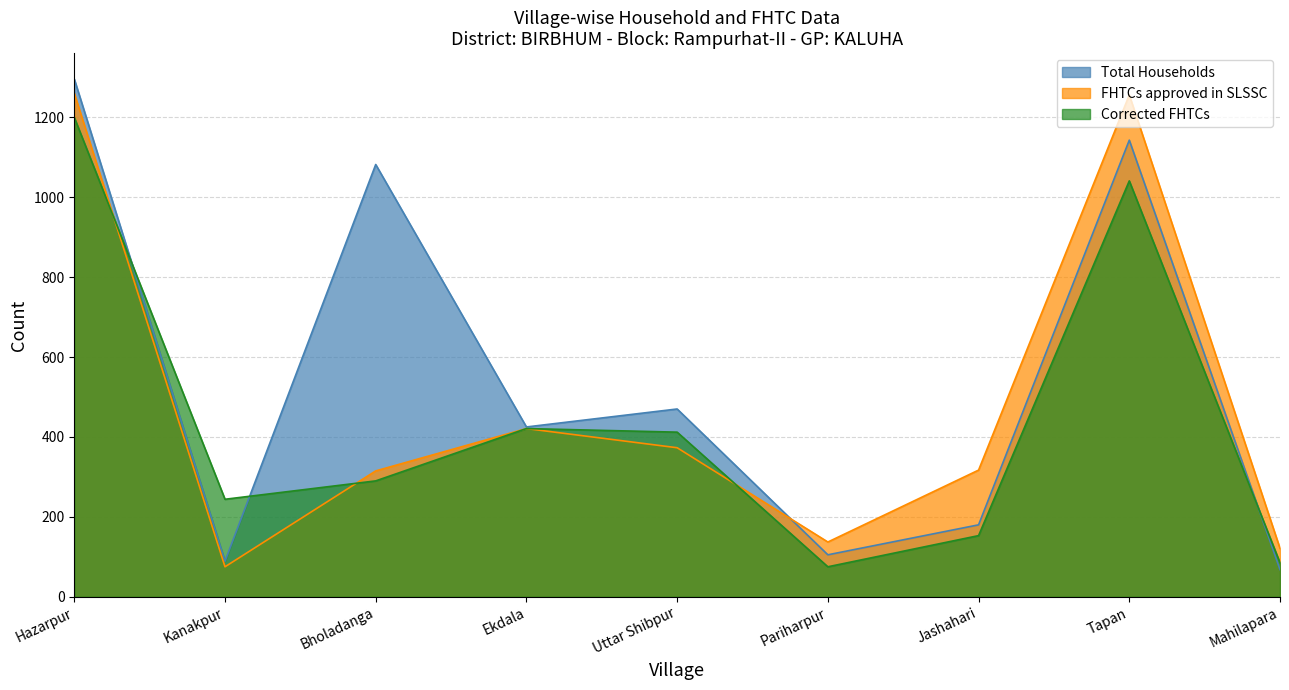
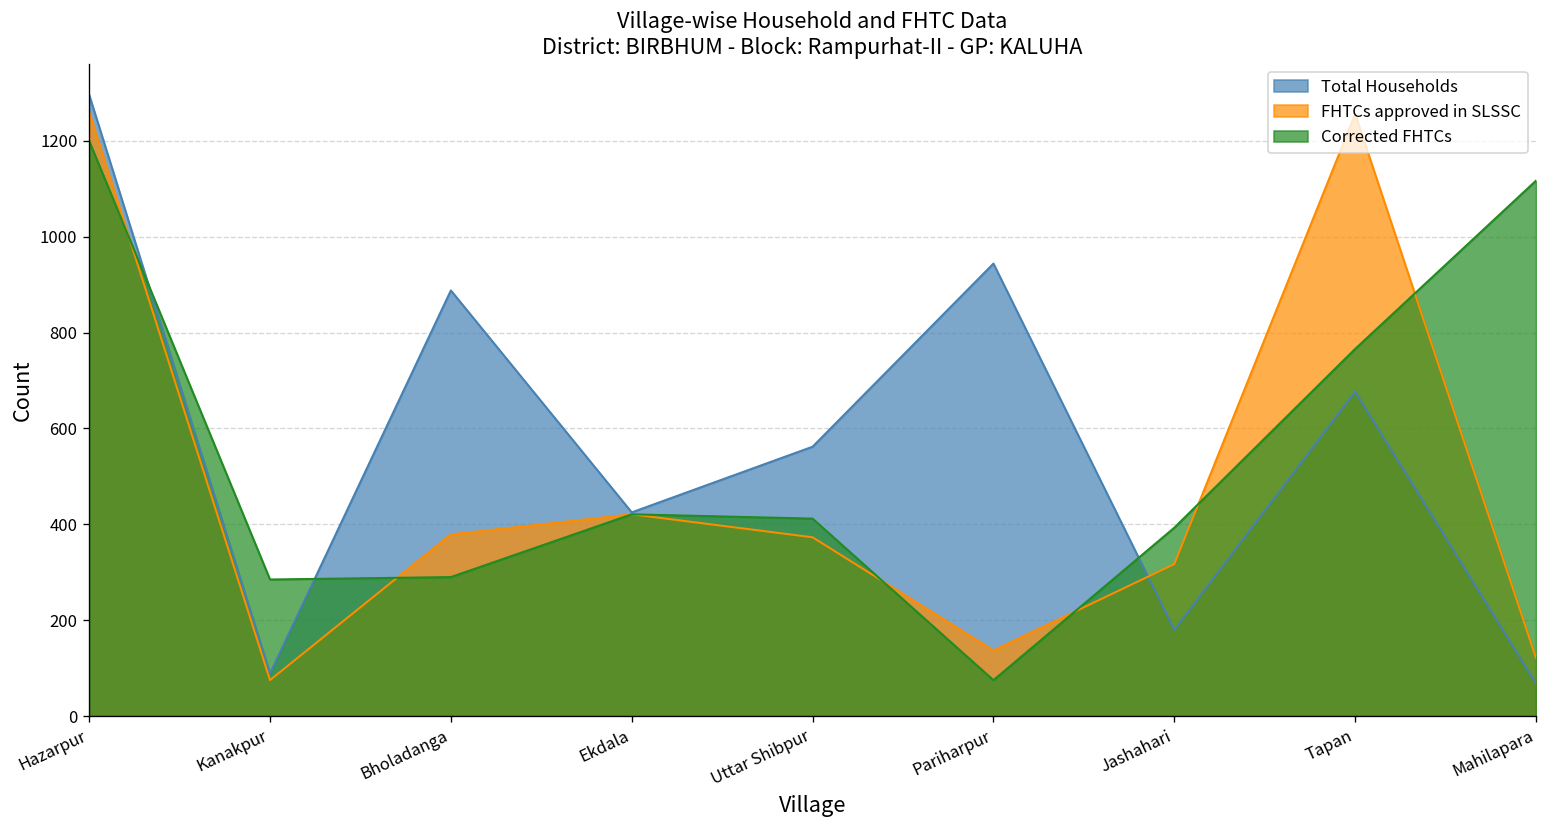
Corrected FHTCs, Kanakpur: 240 -> 290
Total Households, Bholadanga: 1080 -> 890
FHTCs approved in SLSSC, Bholadanga: 320 -> 380
Total Households, Uttar Shibpur: 470 -> 560
Total Households, Pariharpur: 110 -> 940
Corrected FHTCs, Jashahari: 150 -> 390
Total Households, Tapan: 1140 -> 680
Corrected FHTCs, Tapan: 1040 -> 770
Corrected FHTCs, Mahilapara: 90 -> 1120
